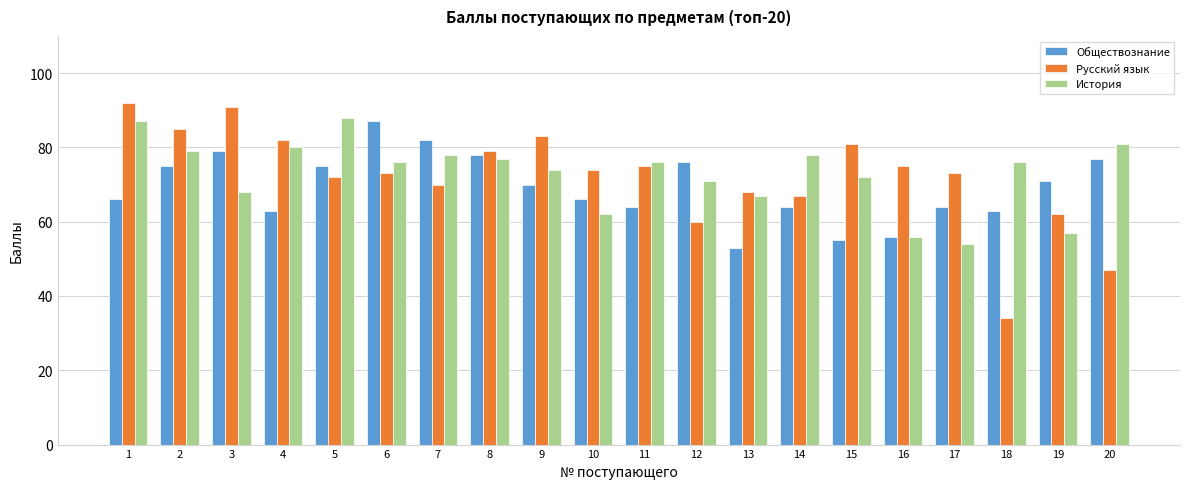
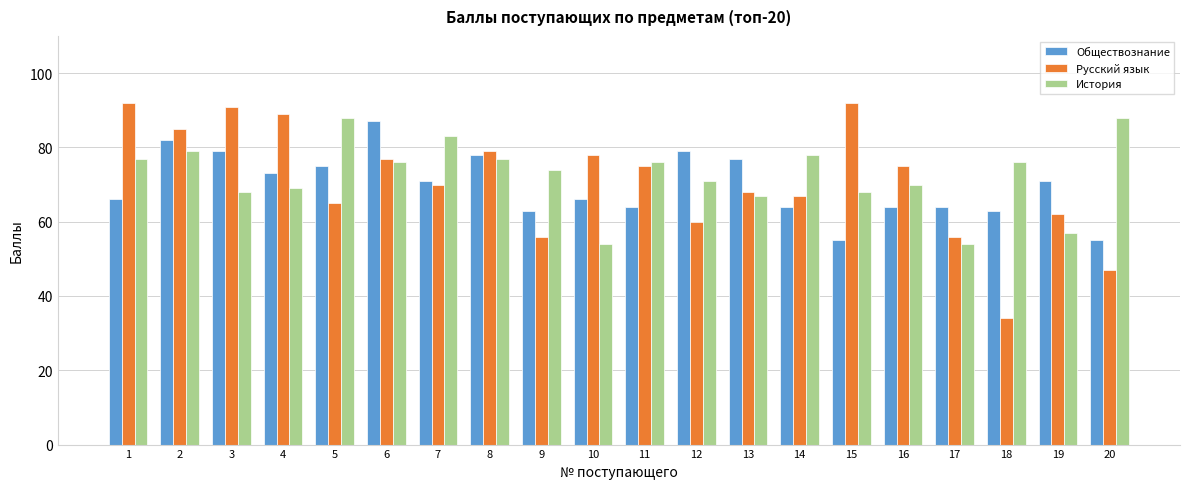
История, 1: 87 -> 77
Обществознание, 2: 75 -> 82
Обществознание, 4: 63 -> 73
Русский язык, 4: 82 -> 89
История, 4: 80 -> 69
Русский язык, 5: 72 -> 65
Русский язык, 6: 73 -> 77
Обществознание, 7: 82 -> 71
История, 7: 78 -> 83
Обществознание, 9: 70 -> 63
Русский язык, 9: 83 -> 56
Русский язык, 10: 74 -> 78
История, 10: 62 -> 54
Обществознание, 12: 76 -> 79
Обществознание, 13: 53 -> 77
Русский язык, 15: 81 -> 92
История, 15: 72 -> 68
Обществознание, 16: 56 -> 64
История, 16: 56 -> 70
Русский язык, 17: 73 -> 56
Обществознание, 20: 77 -> 55
История, 20: 81 -> 88
